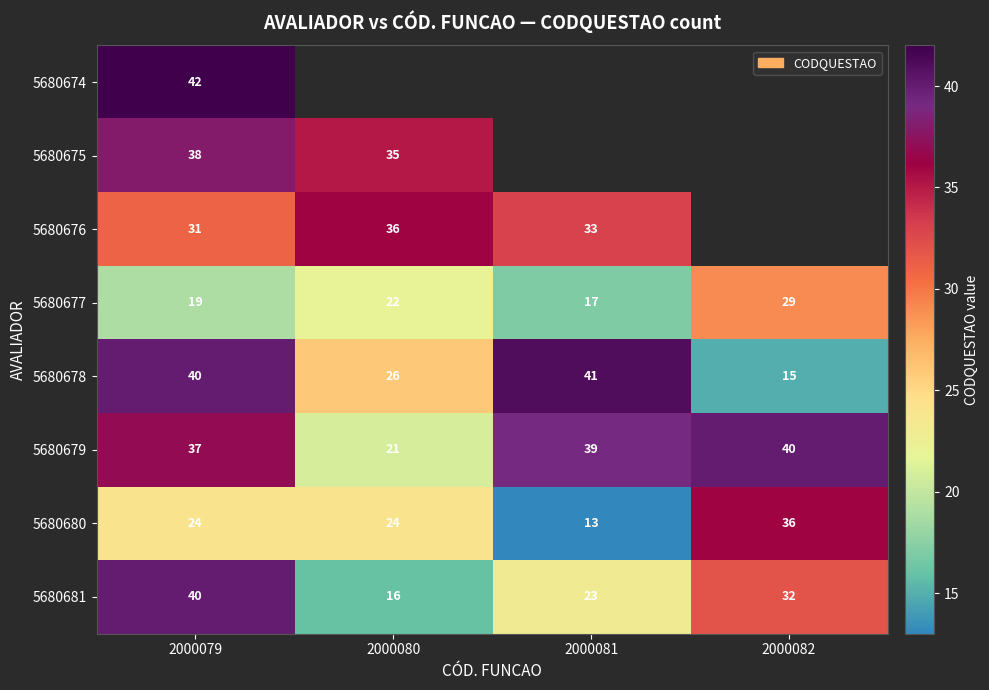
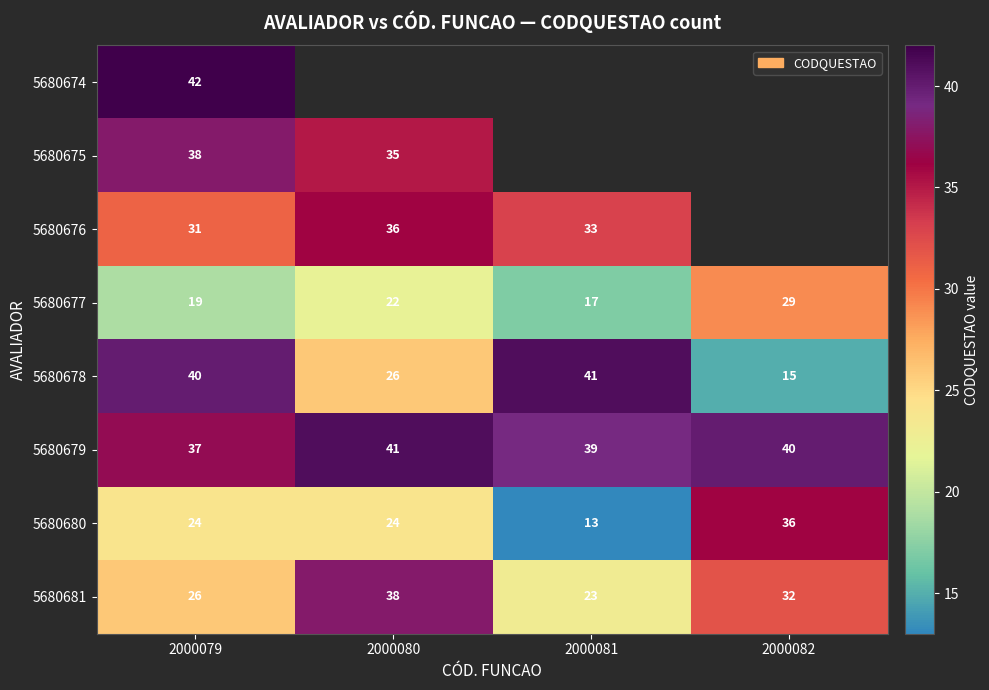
5680679, 2000080: 21 -> 41
5680681, 2000079: 40 -> 26
5680681, 2000080: 16 -> 38
